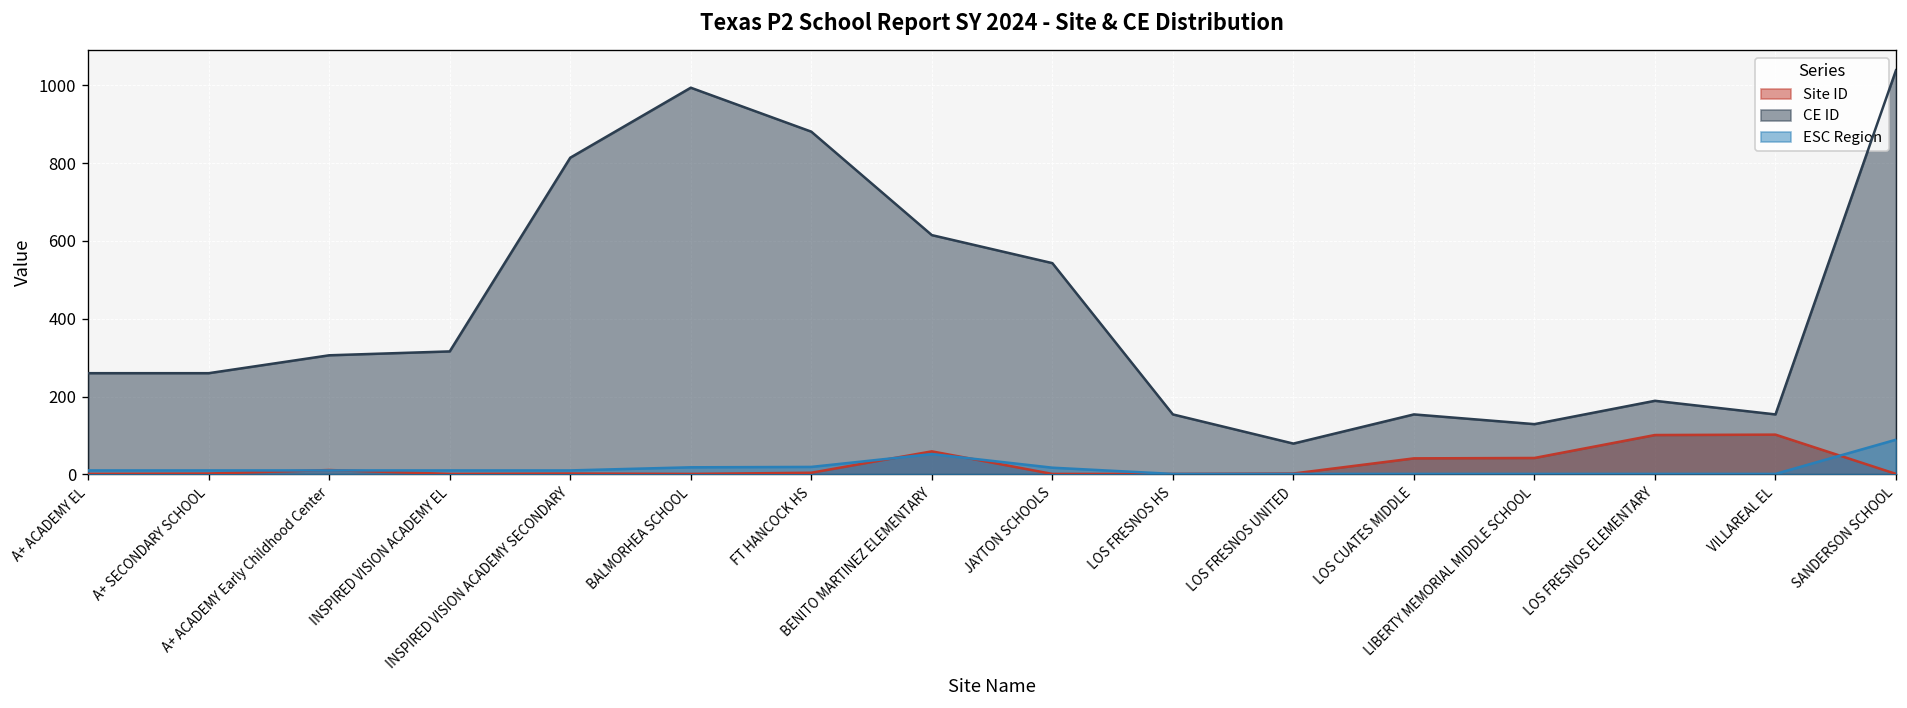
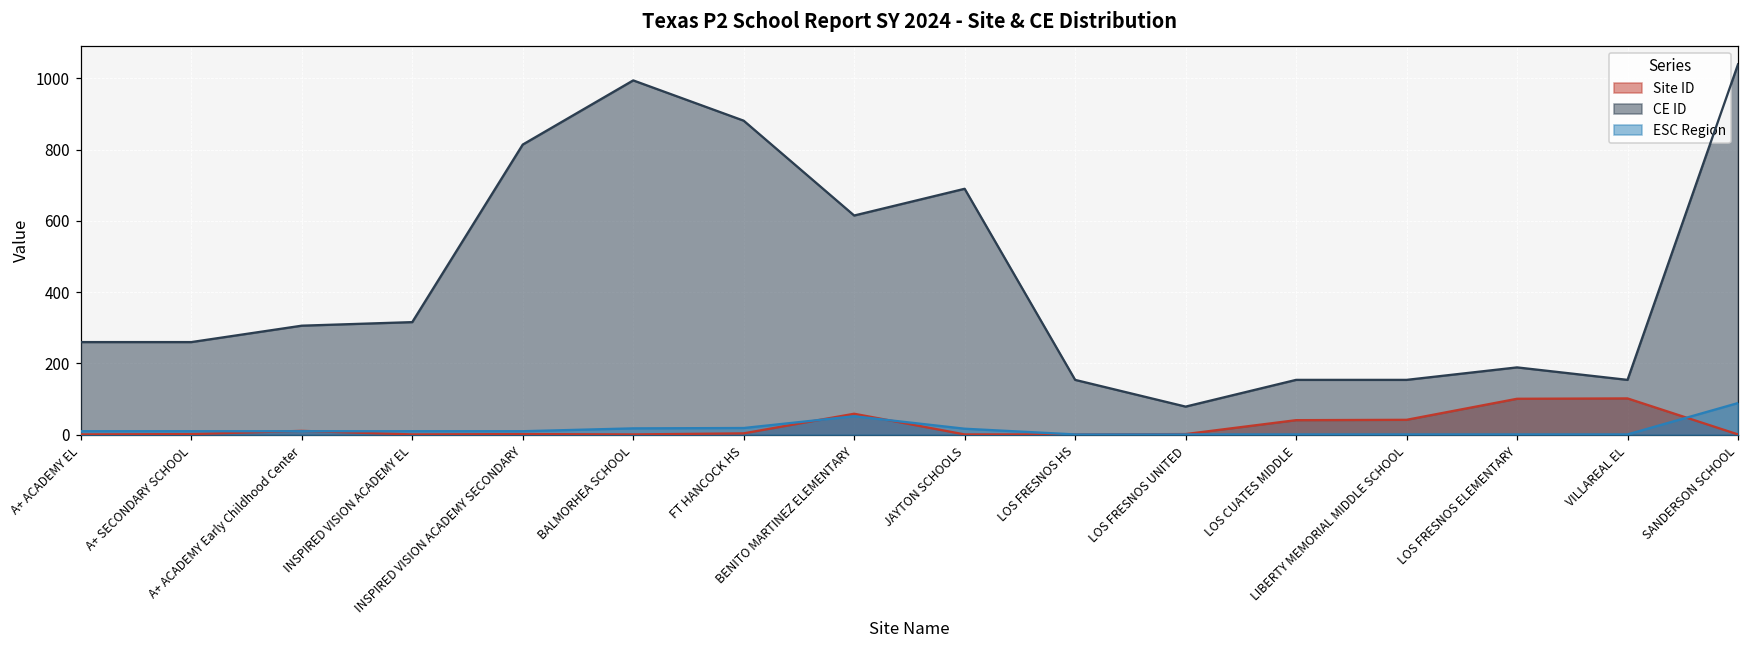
CE ID, JAYTON SCHOOLS: 540 -> 690
CE ID, LIBERTY MEMORIAL MIDDLE SCHOOL: 130 -> 150
